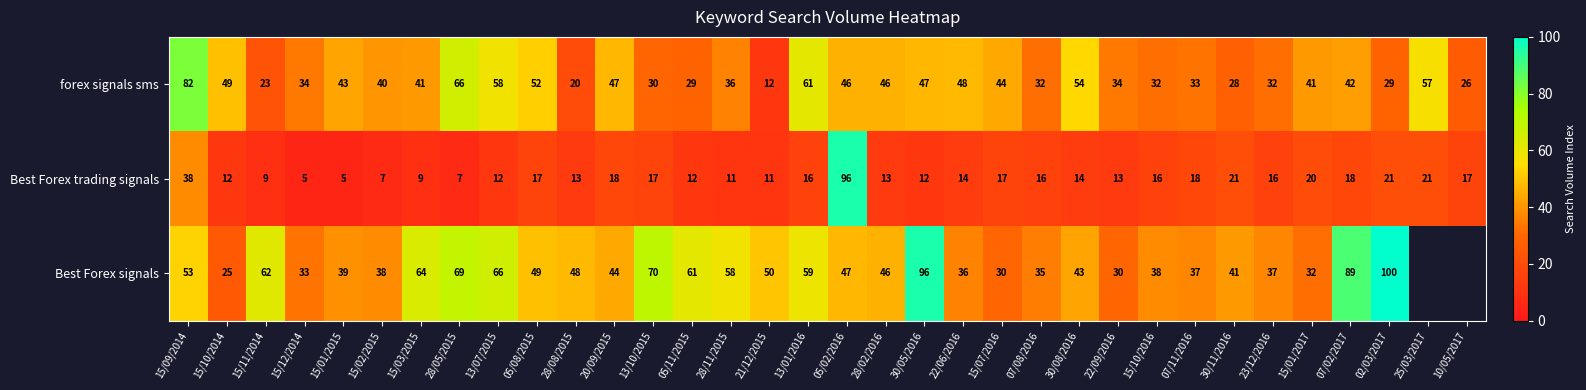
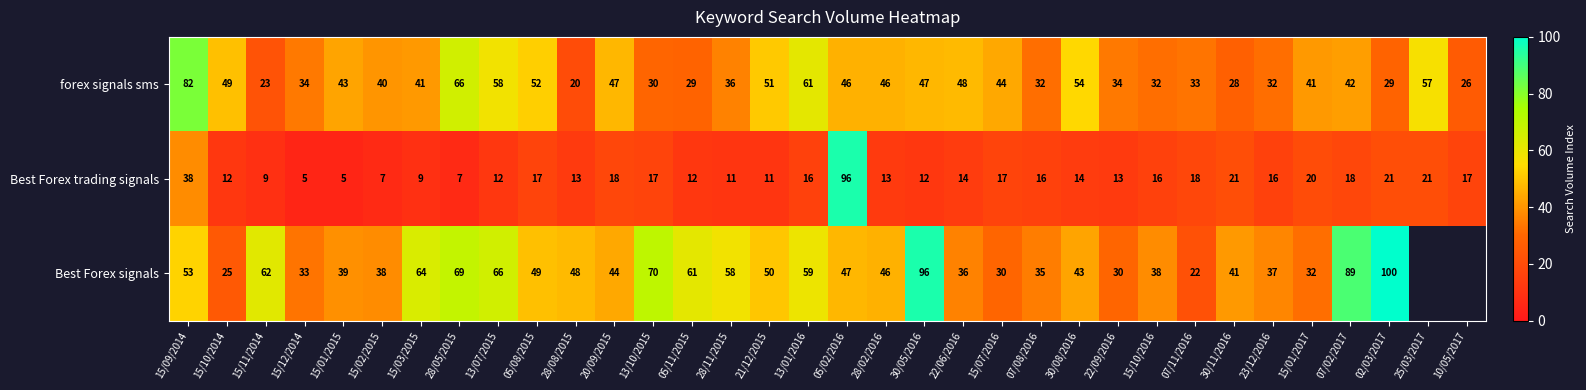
forex signals sms, 21/12/2015: 12 -> 51
Best Forex signals, 07/11/2016: 37 -> 22
